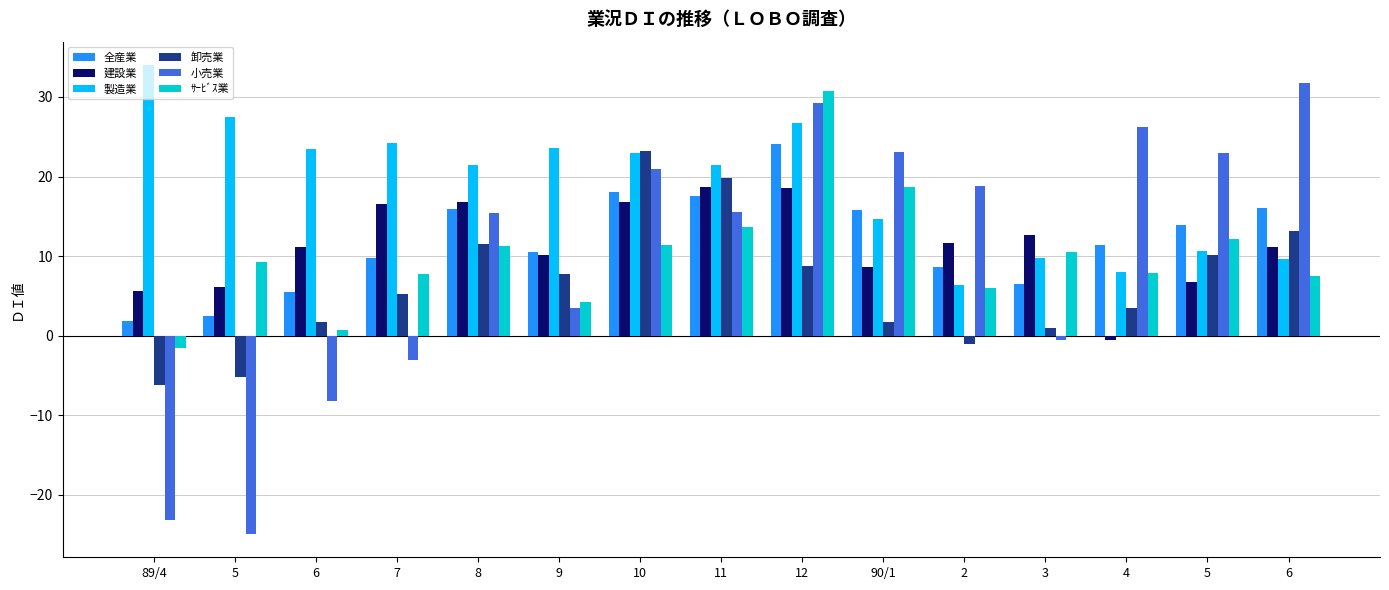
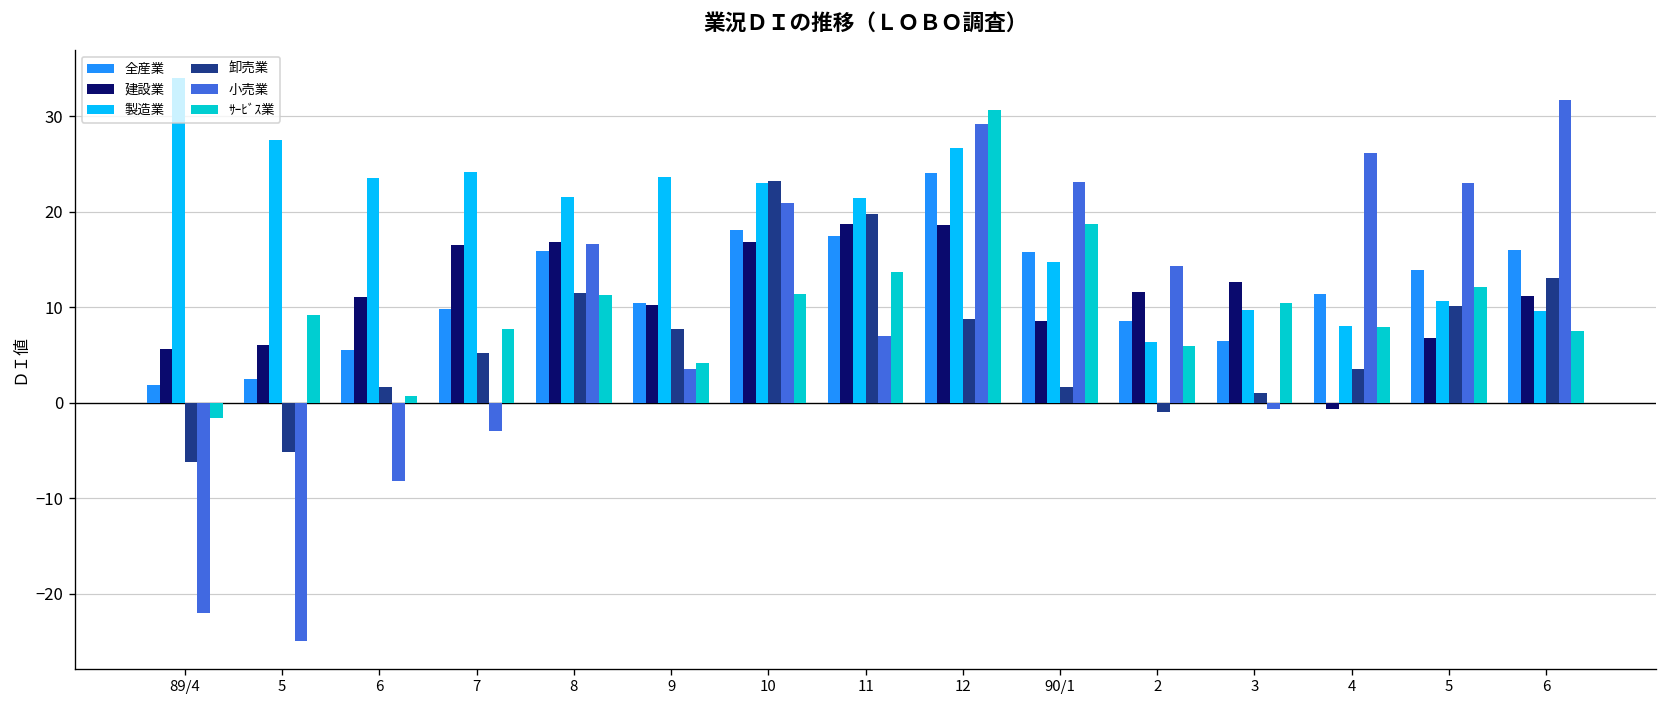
小売業, 89/4: -23 -> -22
小売業, 8: 15 -> 17
小売業, 11: 16 -> 7
小売業, 2: 19 -> 14
